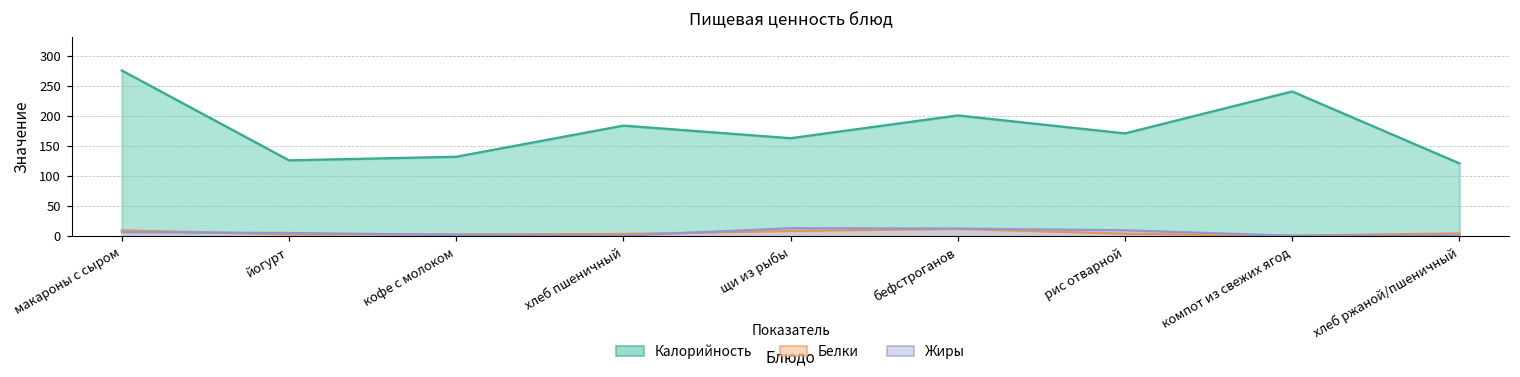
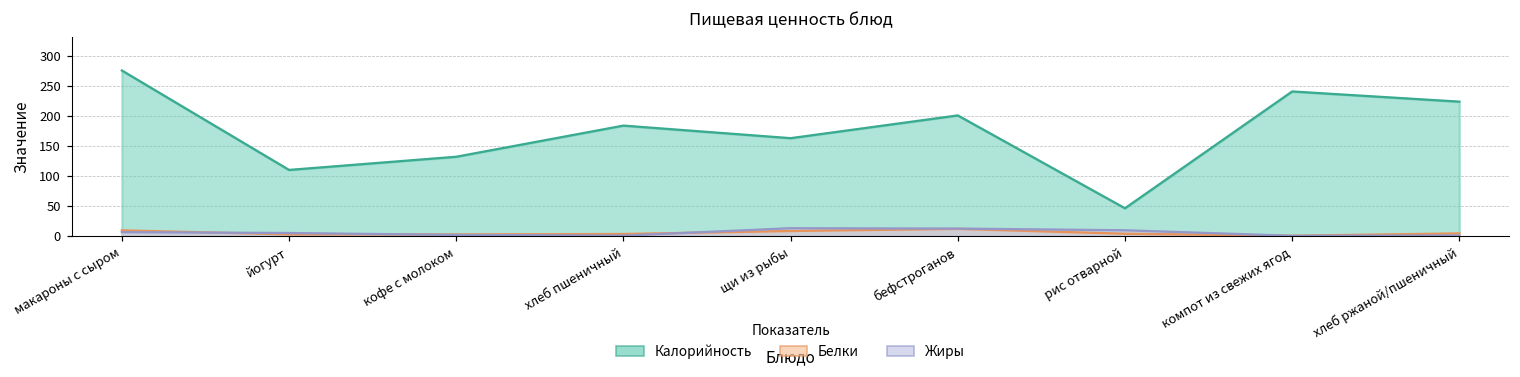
Калорийность, йогурт: 130 -> 110
Калорийность, рис отварной: 170 -> 50
Калорийность, хлеб ржаной/пшеничный: 120 -> 220
